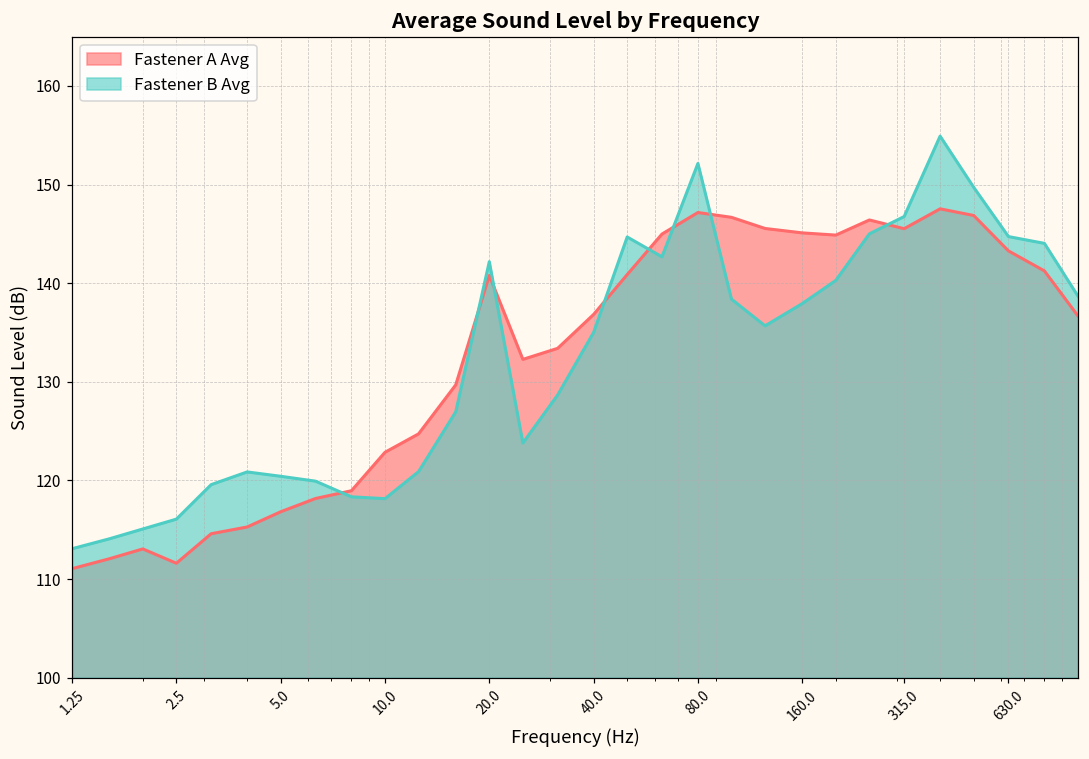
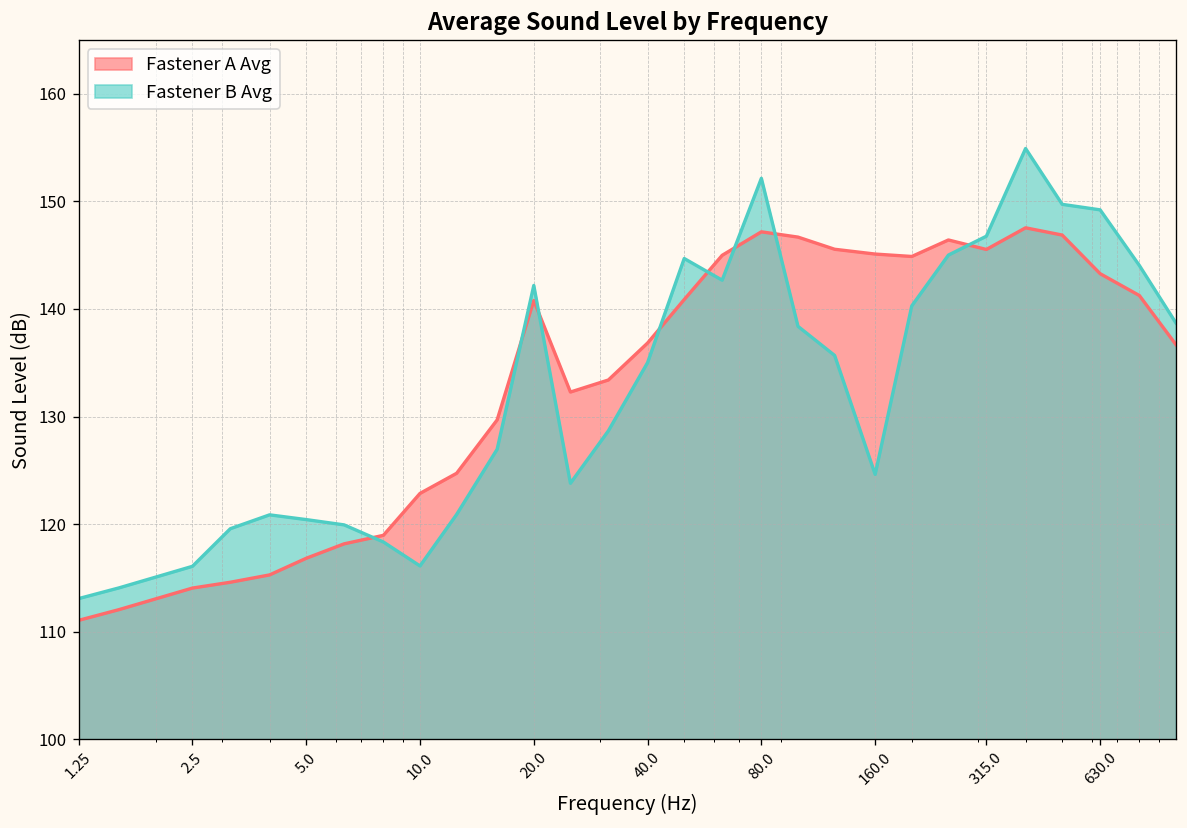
Fastener A Avg, 2.5: 112 -> 114
Fastener B Avg, 10.0: 118 -> 116
Fastener B Avg, 160.0: 138 -> 125
Fastener B Avg, 630.0: 145 -> 149
